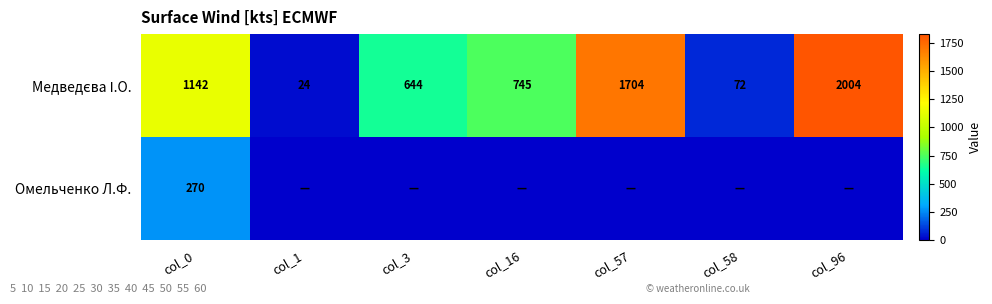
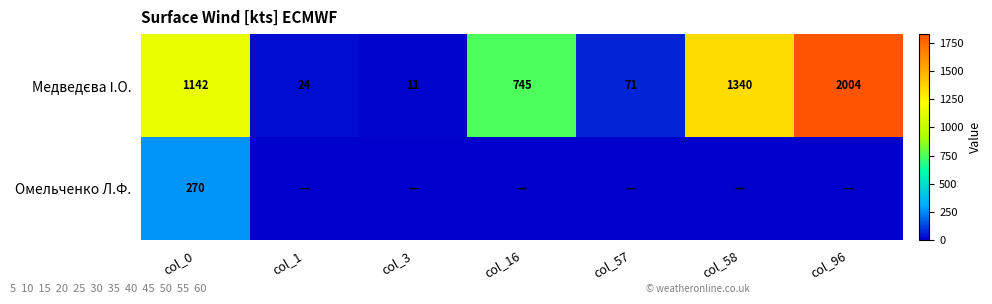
Медведєва І.О., col_3: 644 -> 11
Медведєва І.О., col_57: 1704 -> 71
Медведєва І.О., col_58: 72 -> 1340
